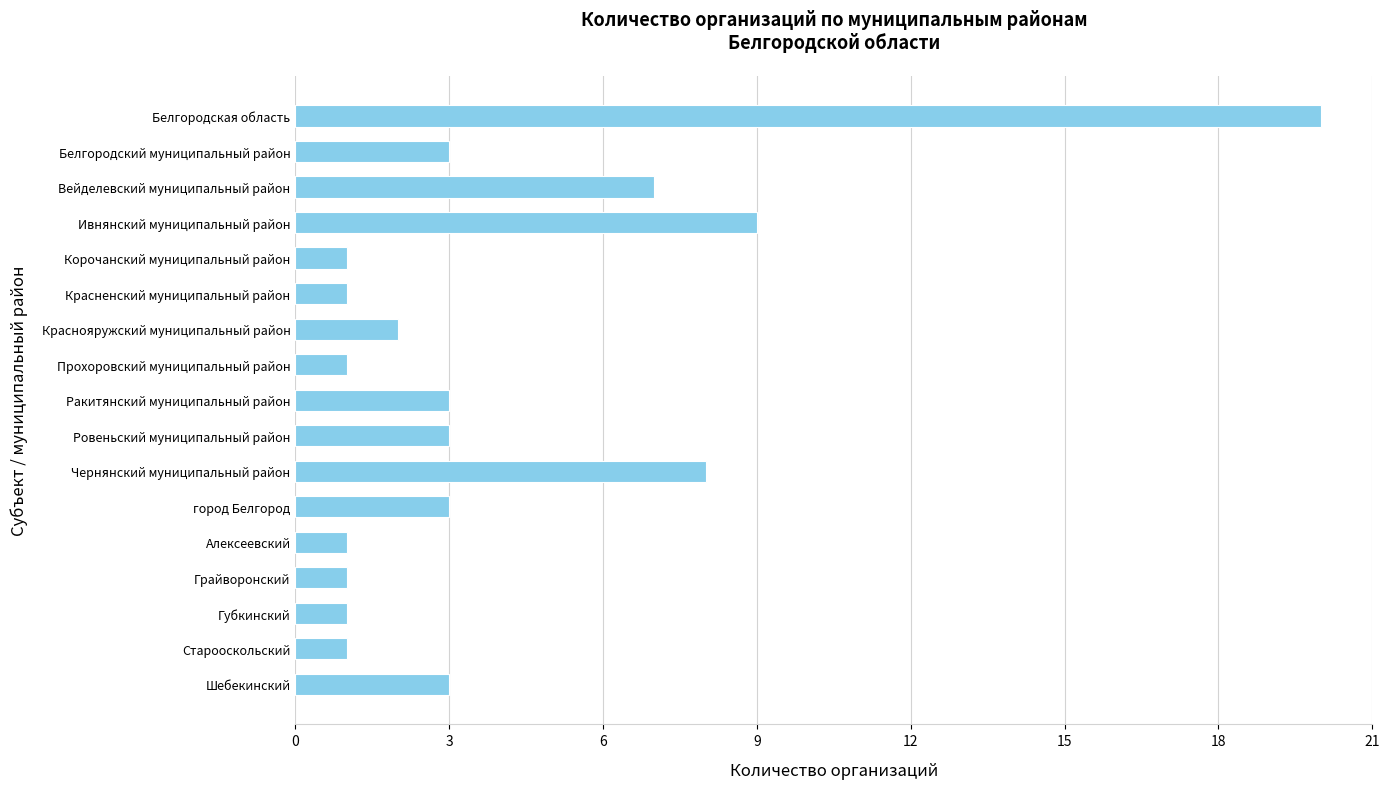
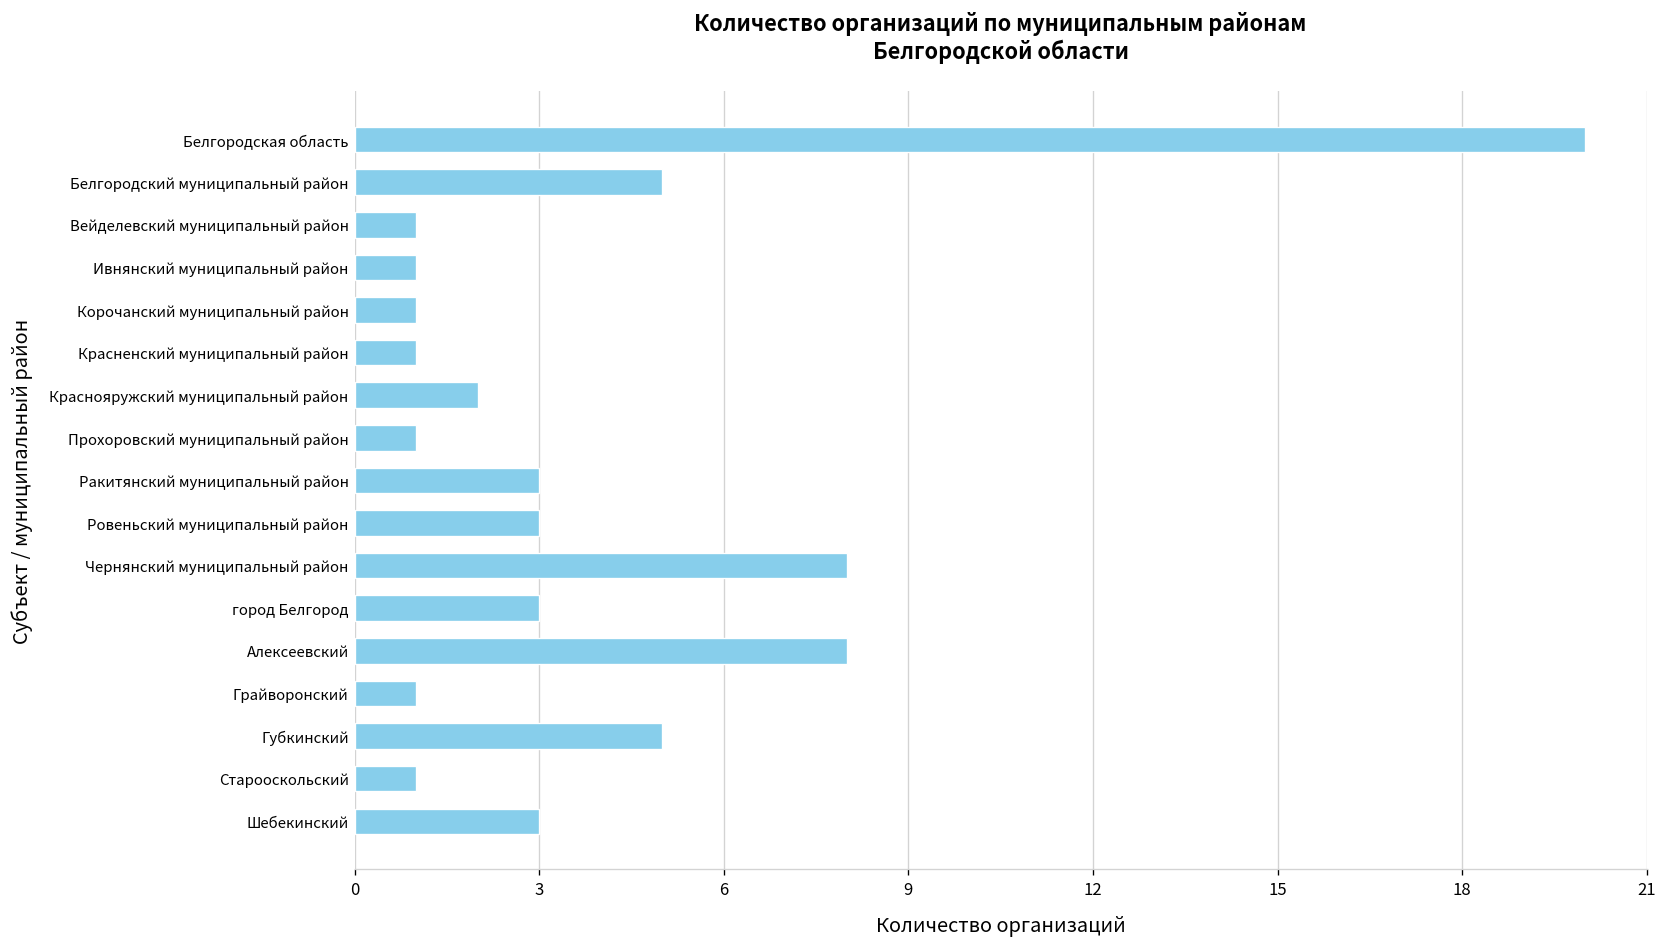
Белгородский муниципальный район: 3 -> 5
Вейделевский муниципальный район: 7 -> 1
Ивнянский муниципальный район: 9 -> 1
Алексеевский: 1 -> 8
Губкинский: 1 -> 5
